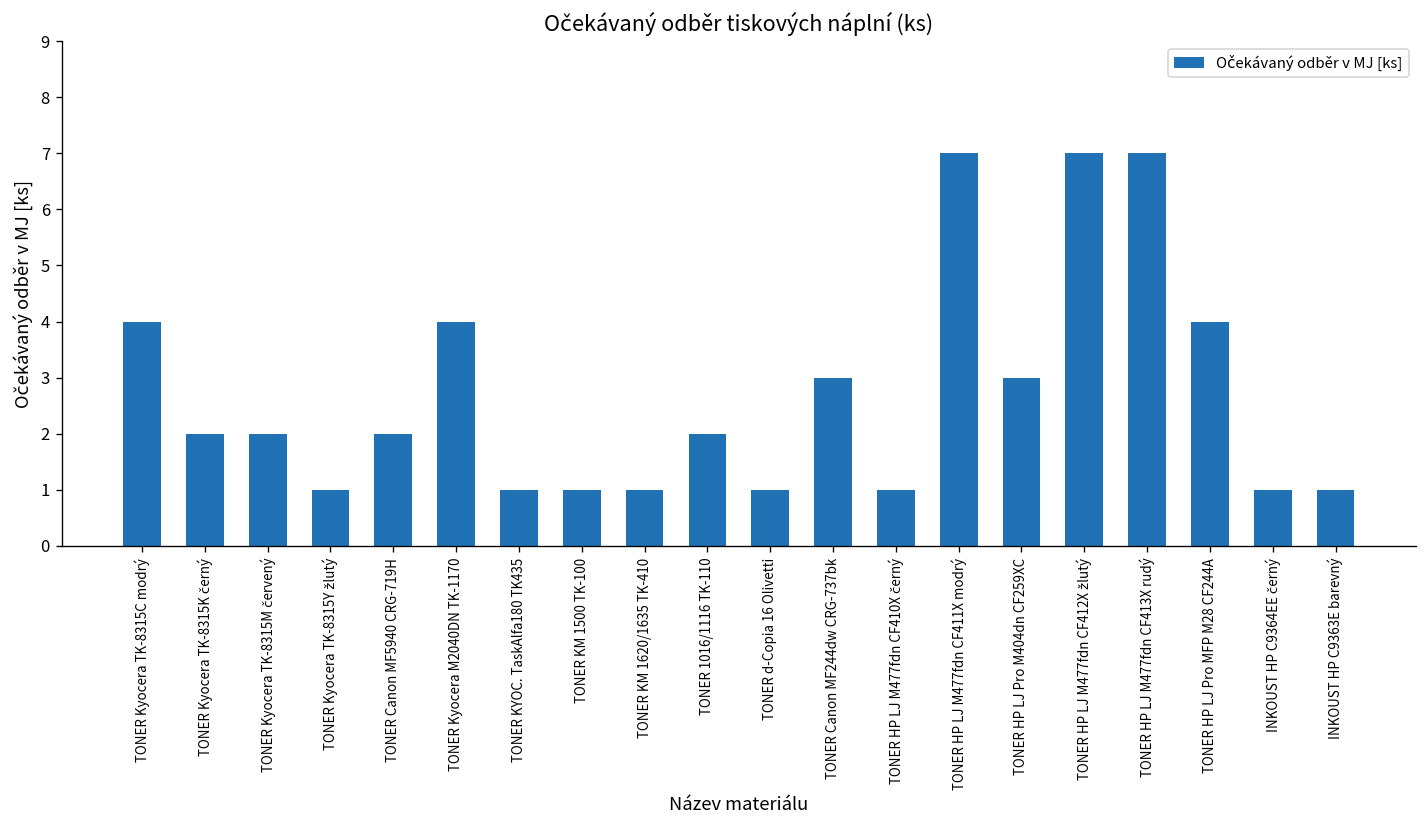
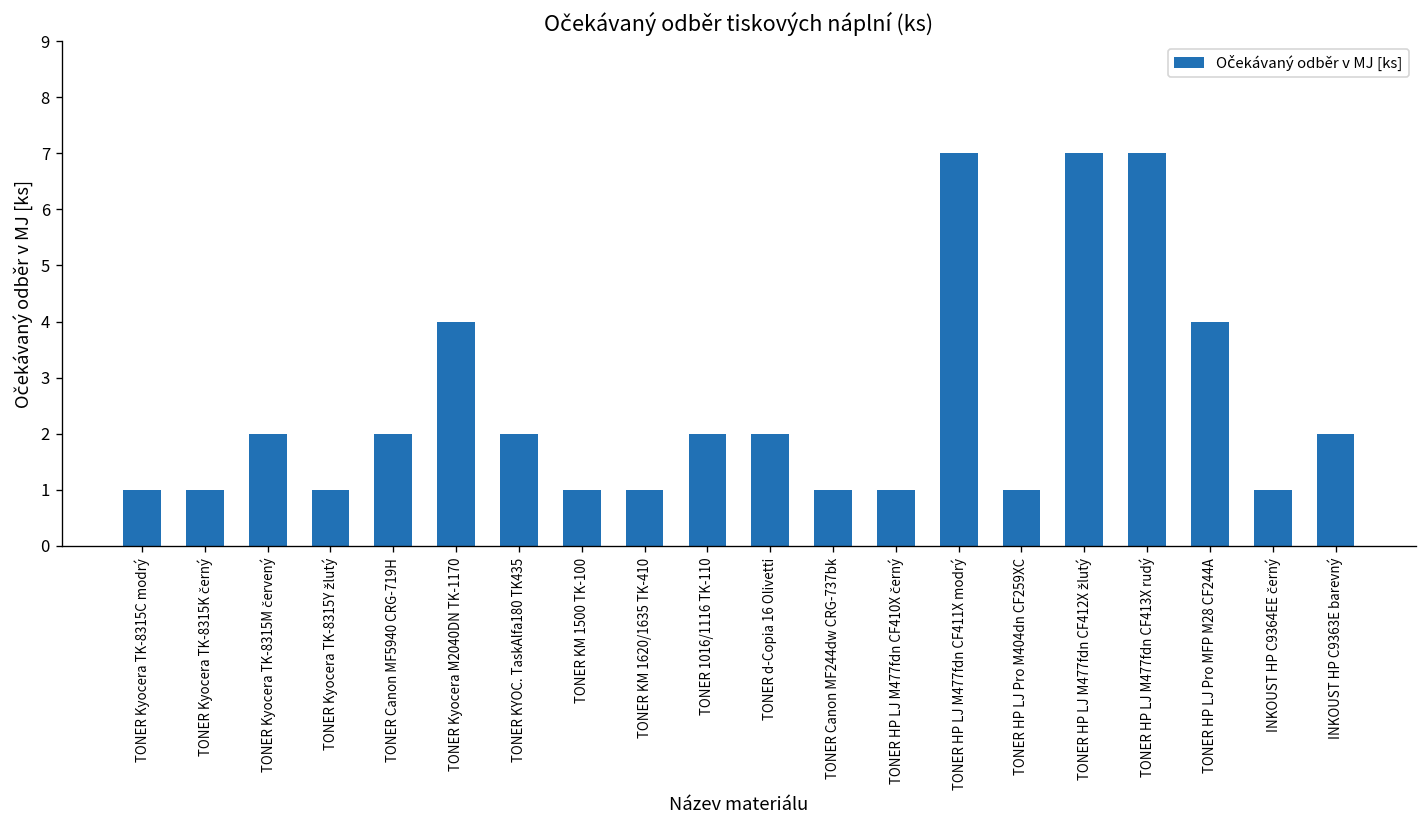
TONER Kyocera TK-8315C modrý: 4 -> 1
TONER Kyocera TK-8315K černý: 2 -> 1
TONER KYOC. TaskAlfa180 TK435: 1 -> 2
TONER d-Copia 16 Olivetti: 1 -> 2
TONER Canon MF244dw CRG-737bk: 3 -> 1
TONER HP LJ Pro M404dn CF259XC: 3 -> 1
INKOUST HP C9363E barevný: 1 -> 2
